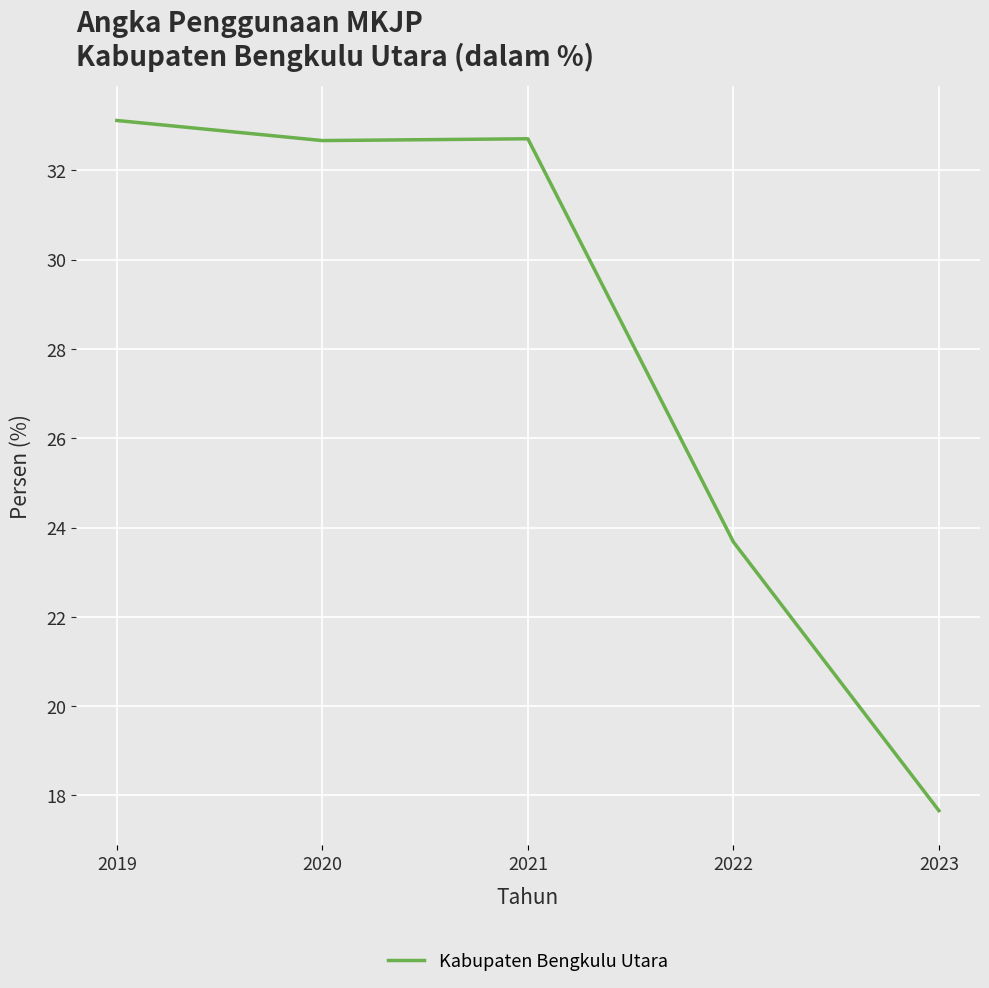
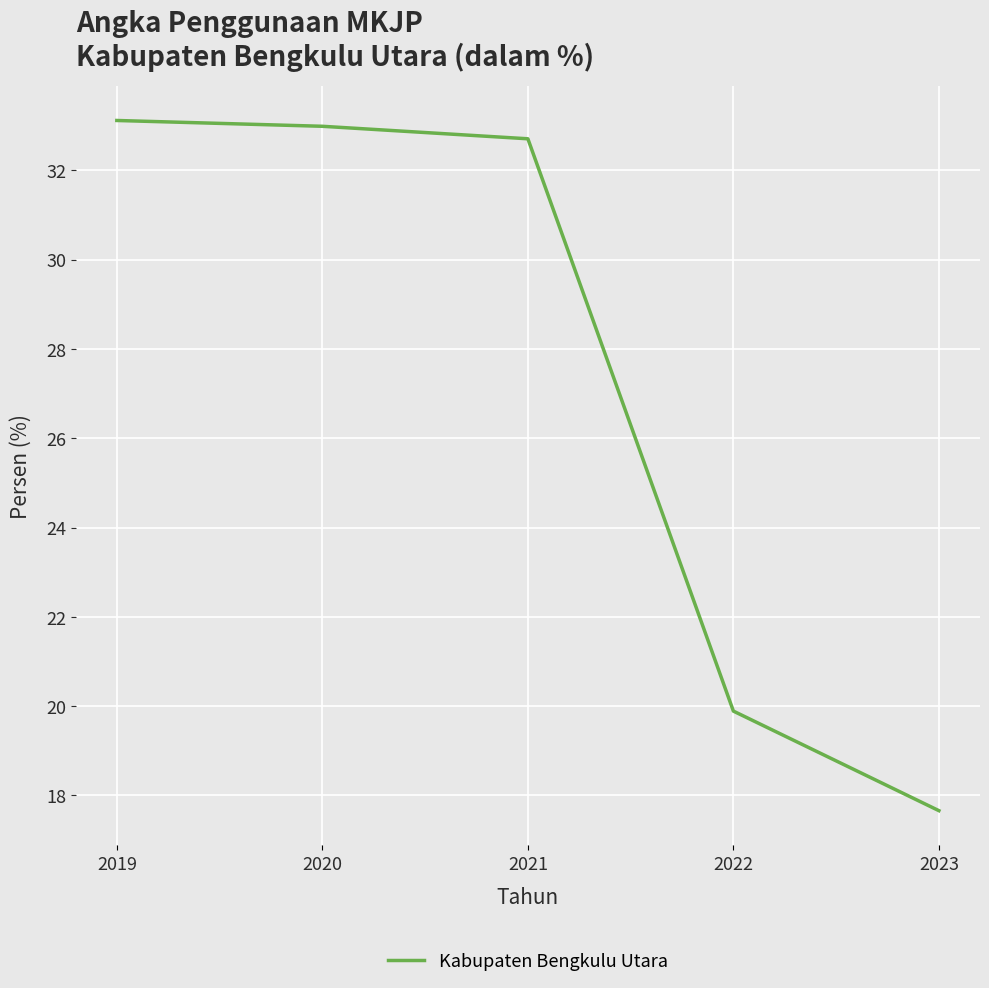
2020: 32.7 -> 33.0
2022: 23.7 -> 19.9
